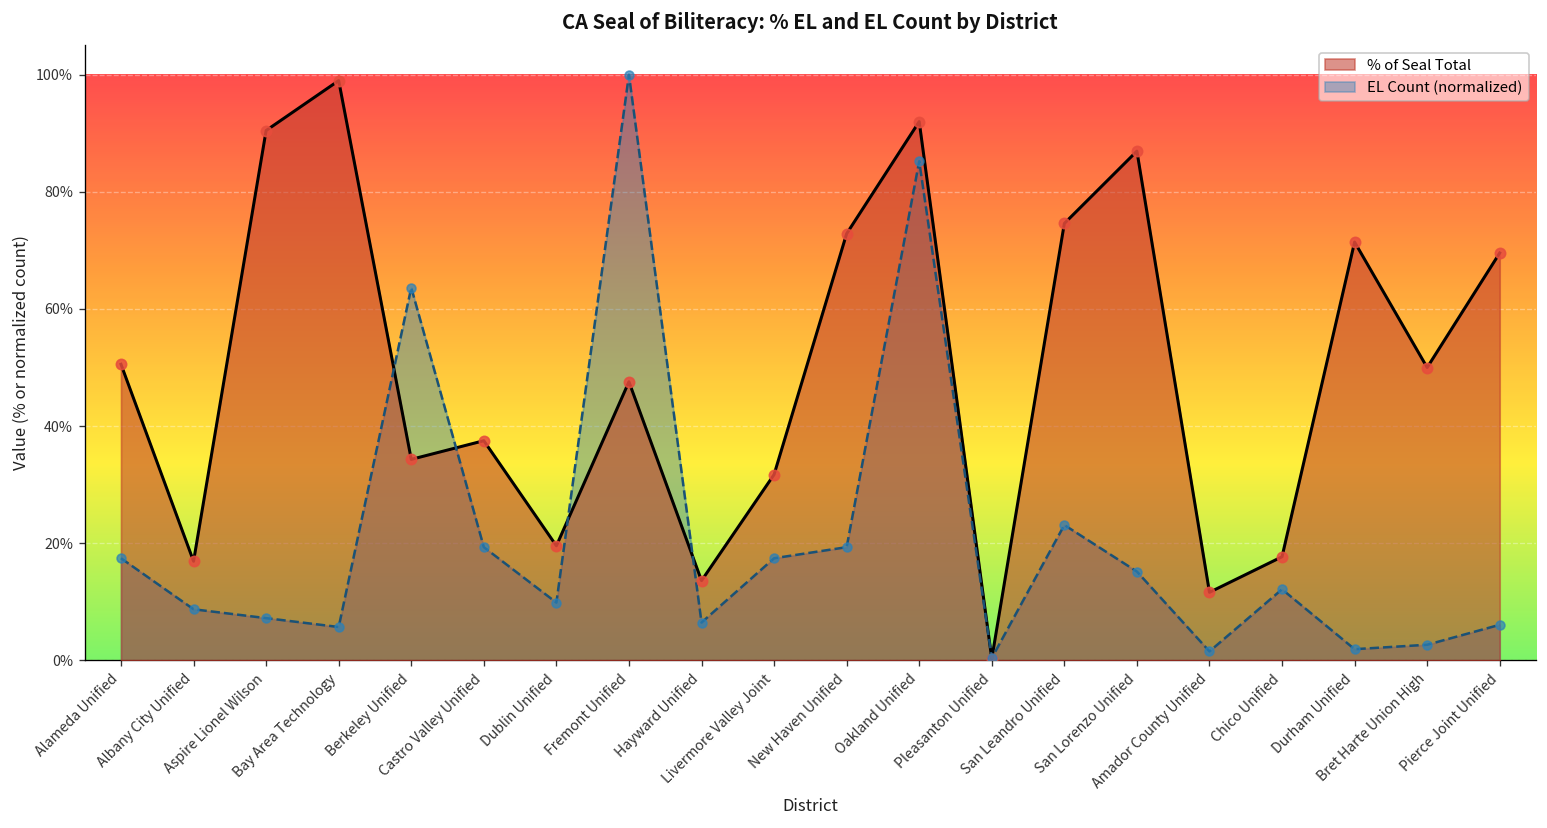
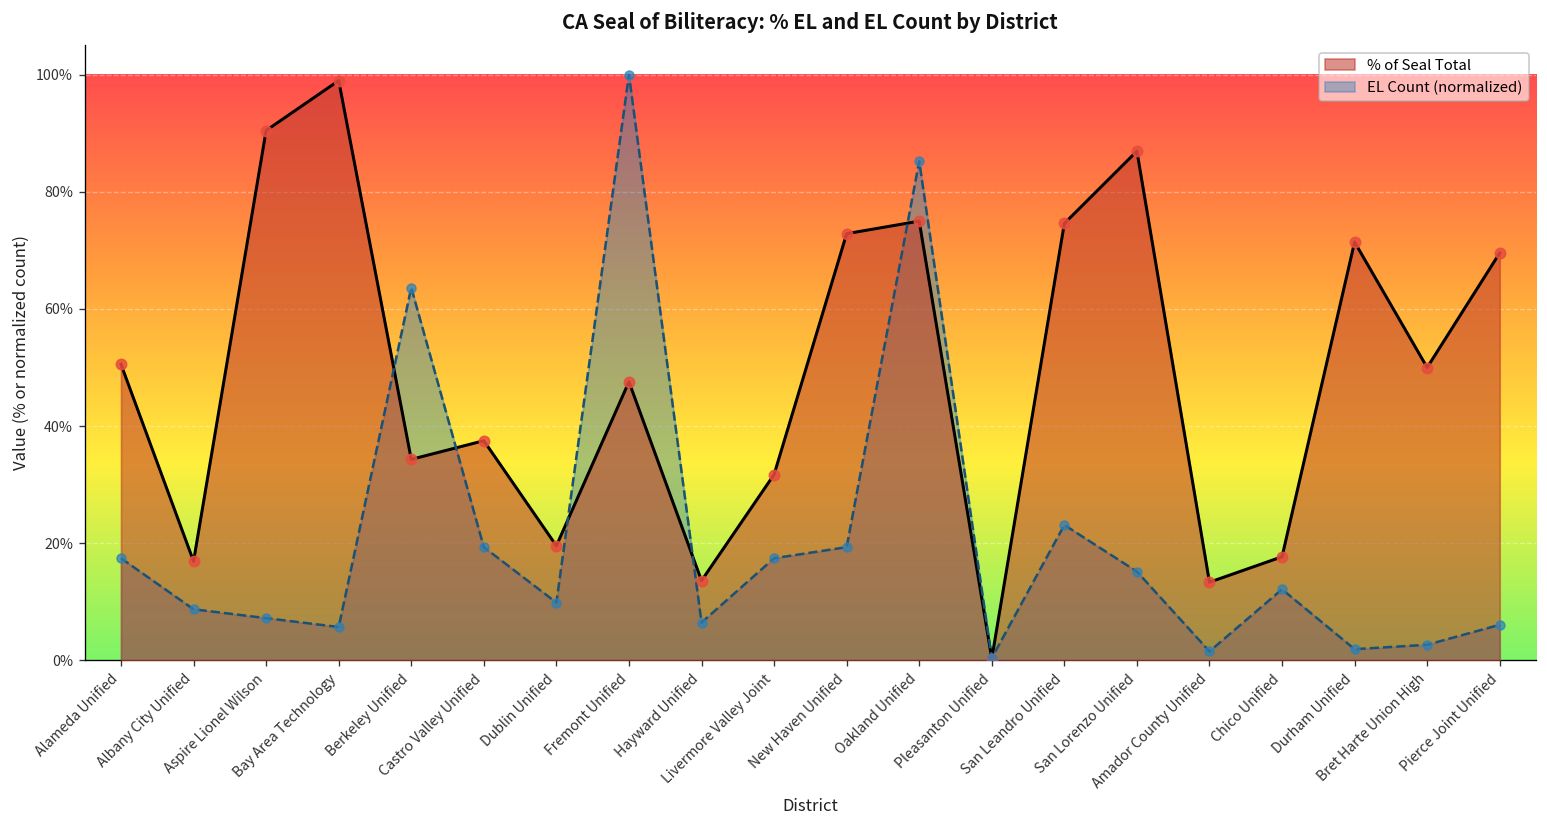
% of Seal Total, Oakland Unified: 92% -> 75%
% of Seal Total, Amador County Unified: 12% -> 13%
